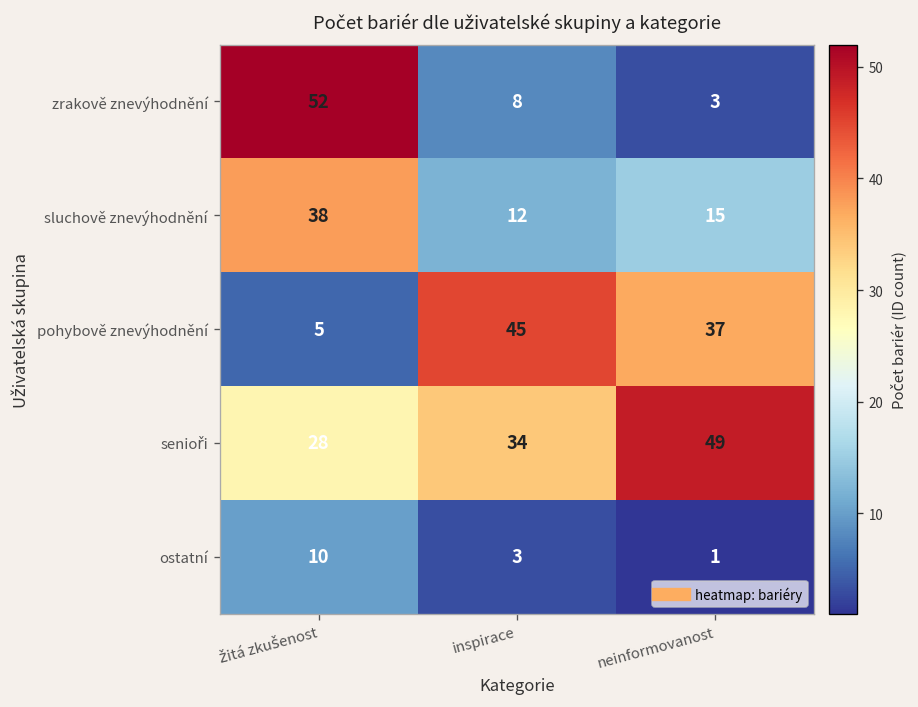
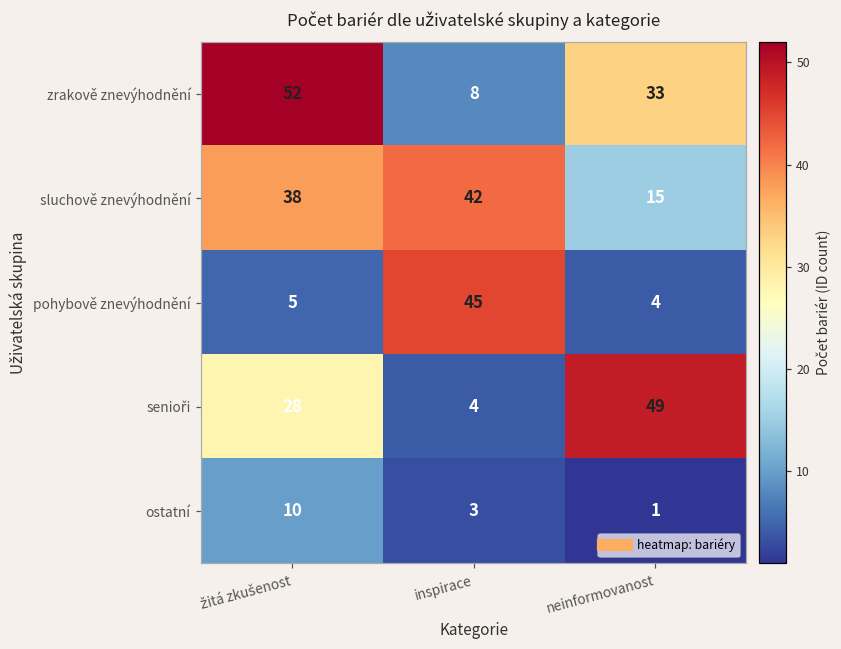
zrakově znevýhodnění, neinformovanost: 3 -> 33
sluchově znevýhodnění, inspirace: 12 -> 42
pohybově znevýhodnění, neinformovanost: 37 -> 4
senioři, inspirace: 34 -> 4
